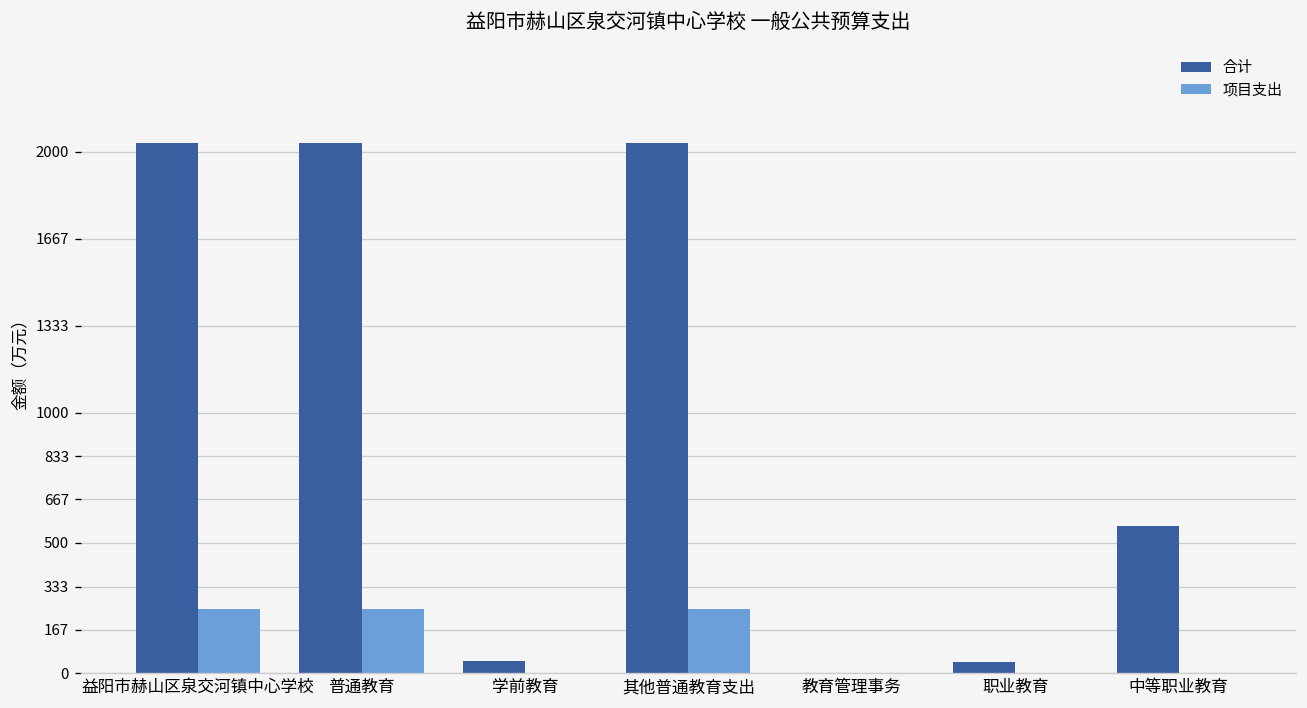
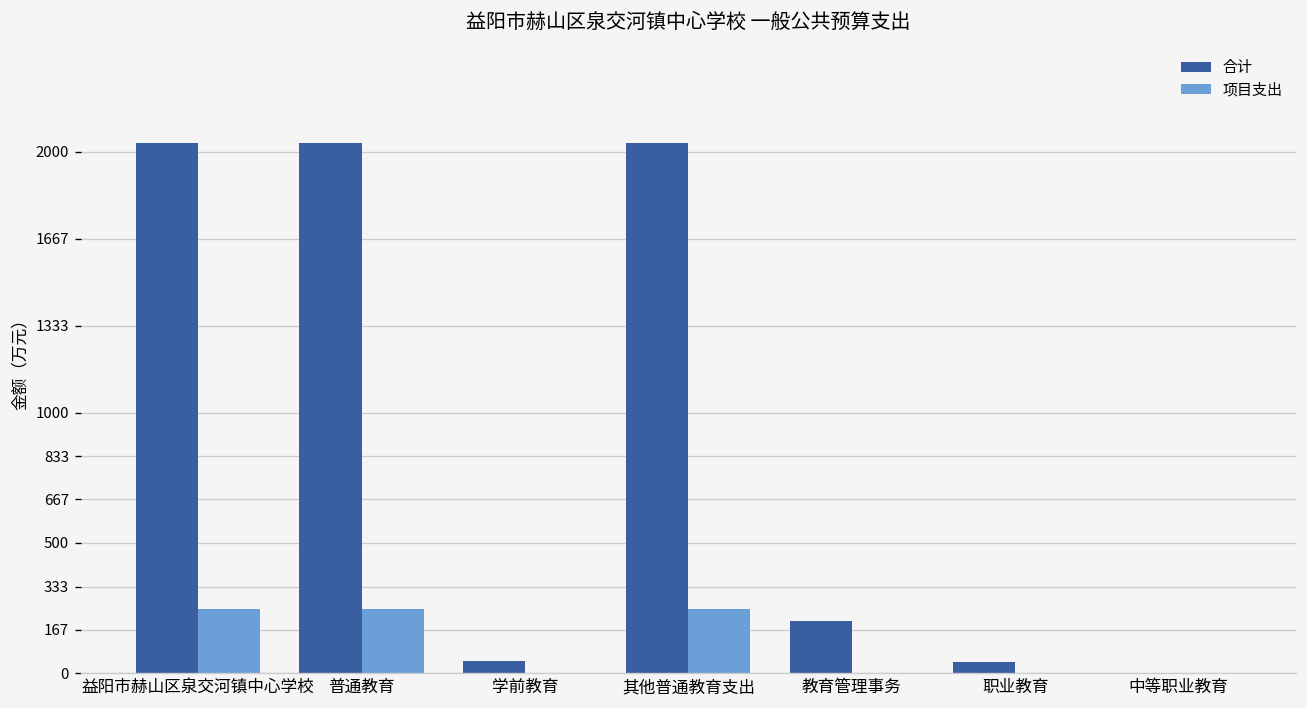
合计, 教育管理事务: 0 -> 200
合计, 中等职业教育: 570 -> 0
